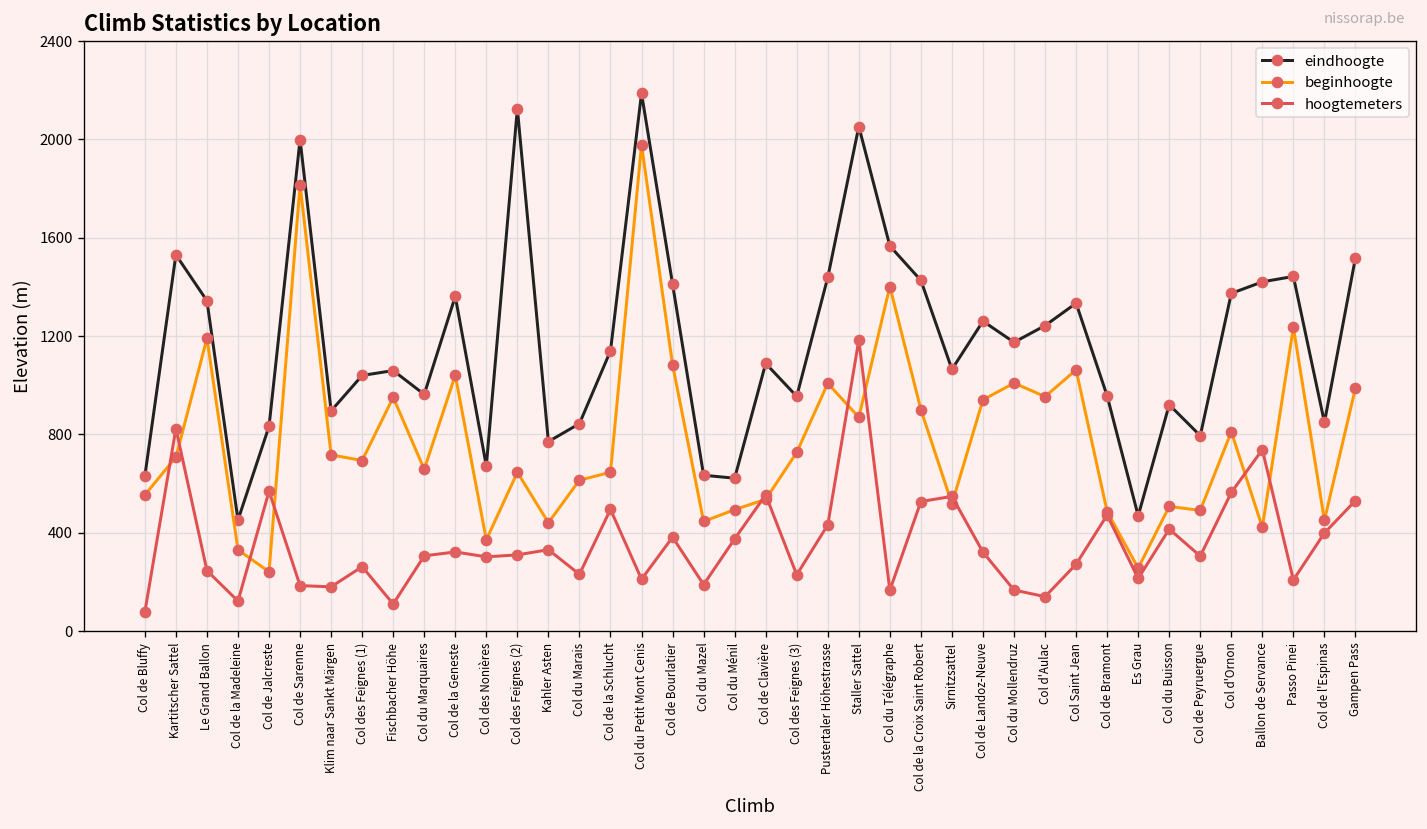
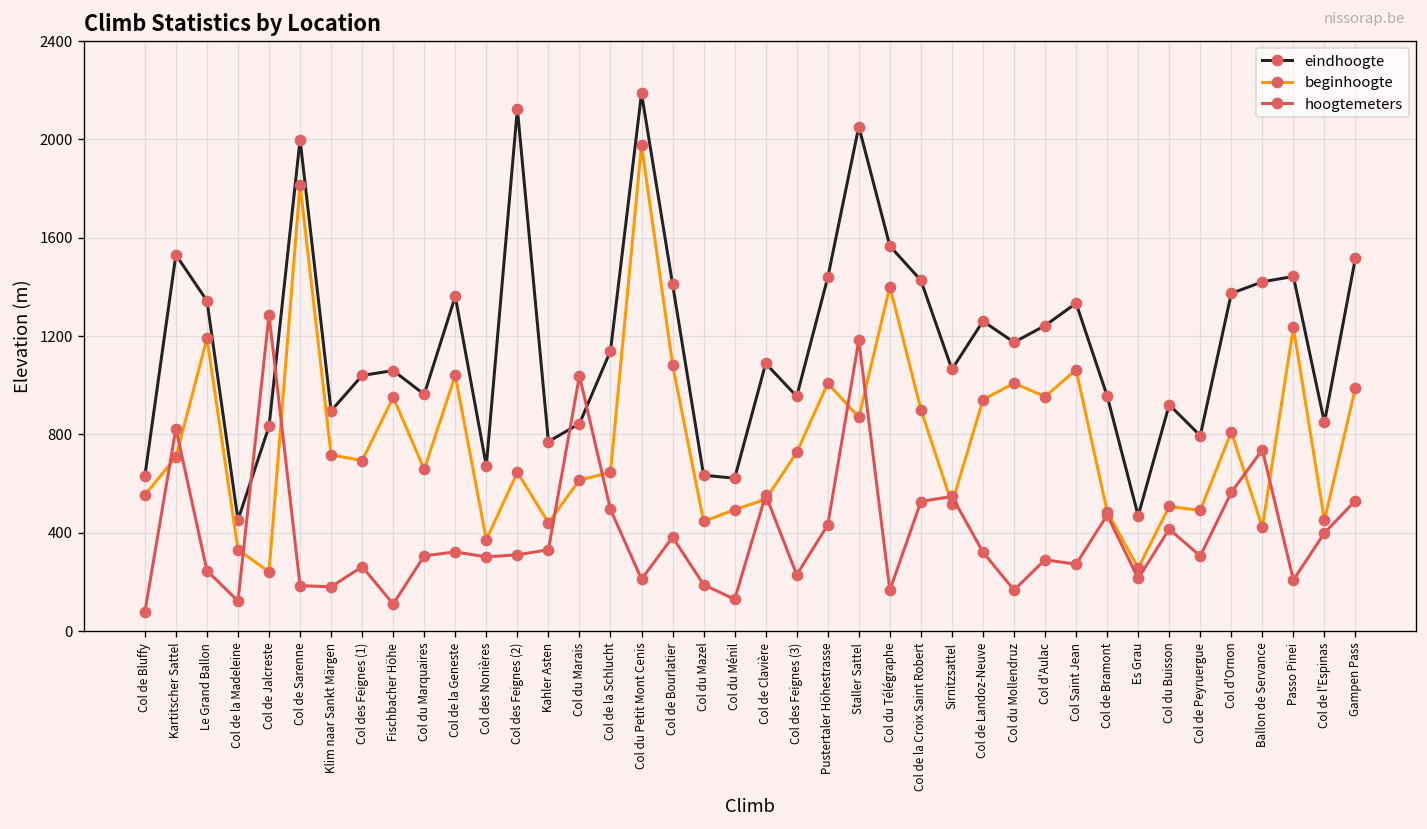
hoogtemeters, Col de Jalcreste: 570 -> 1290
hoogtemeters, Col du Marais: 230 -> 1040
hoogtemeters, Col du Ménil: 370 -> 130
hoogtemeters, Col d'Aulac: 140 -> 290
